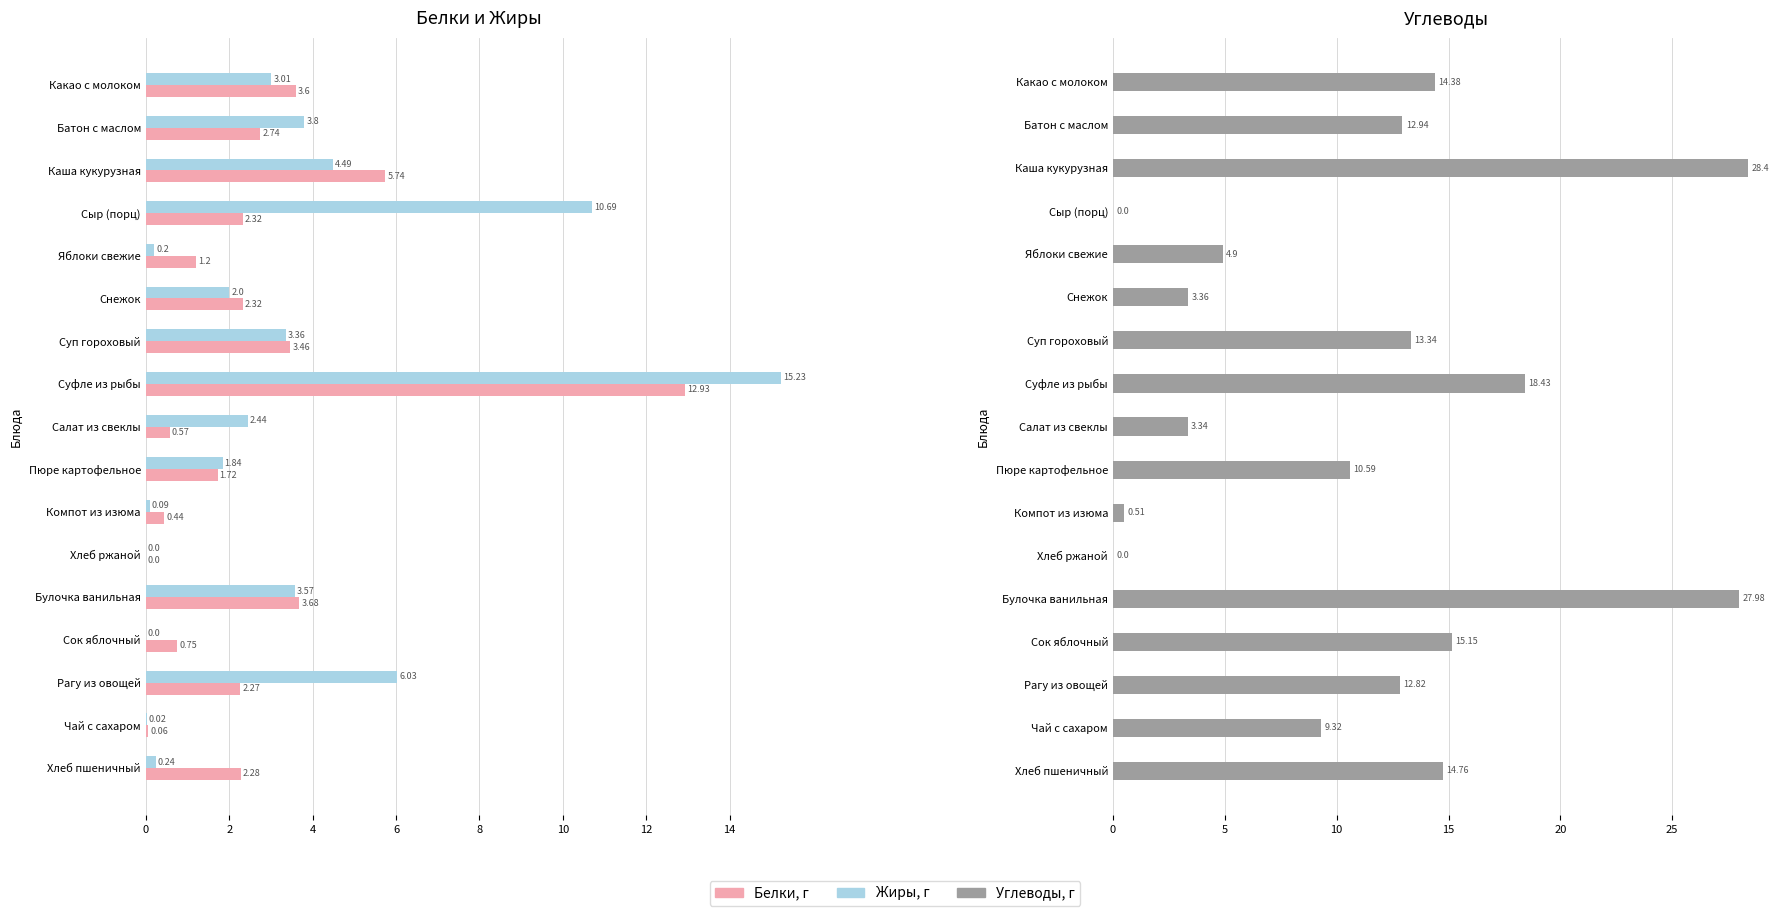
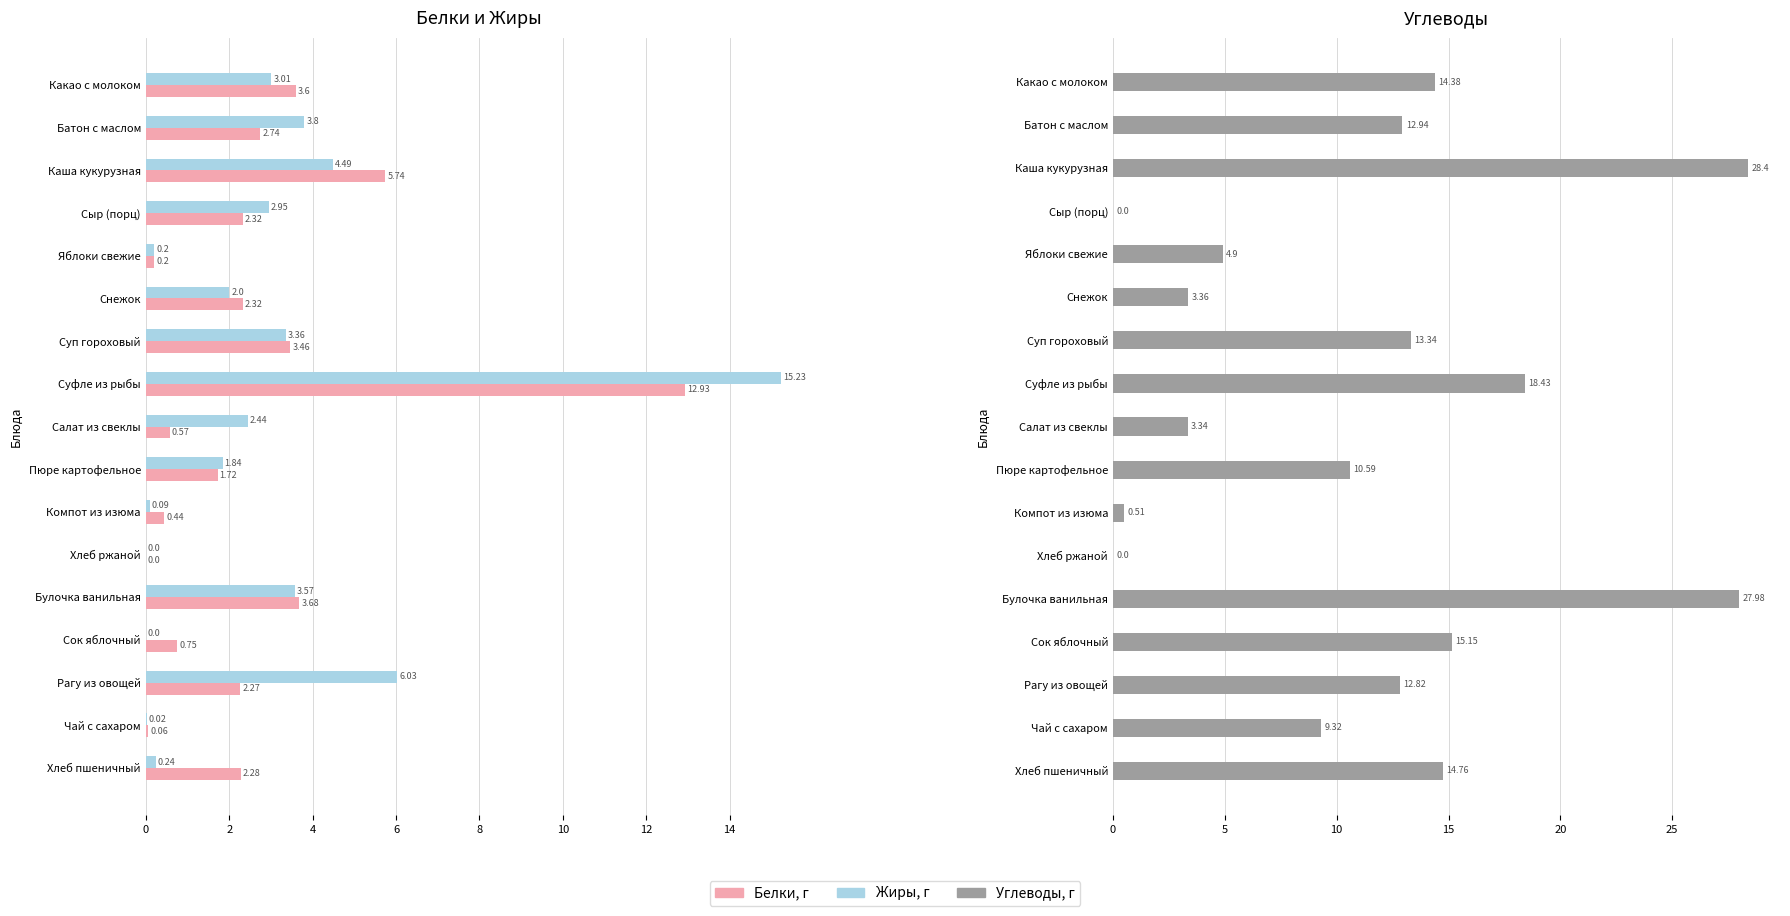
Белки и Жиры, Жиры, г, Сыр (порц): 10.69 -> 2.95
Белки и Жиры, Белки, г, Яблоки свежие: 1.2 -> 0.2
